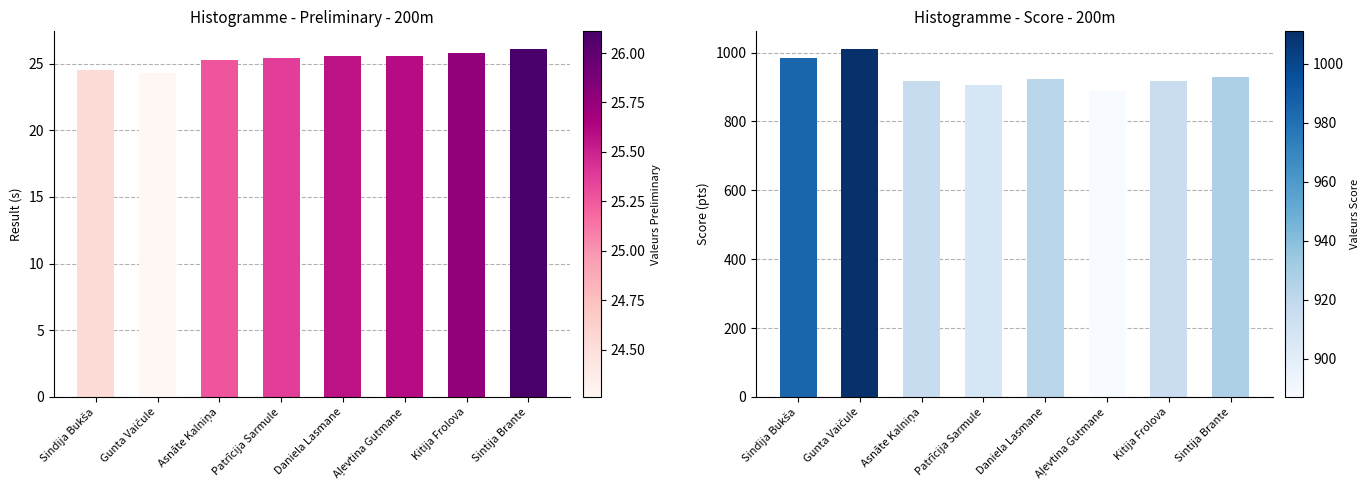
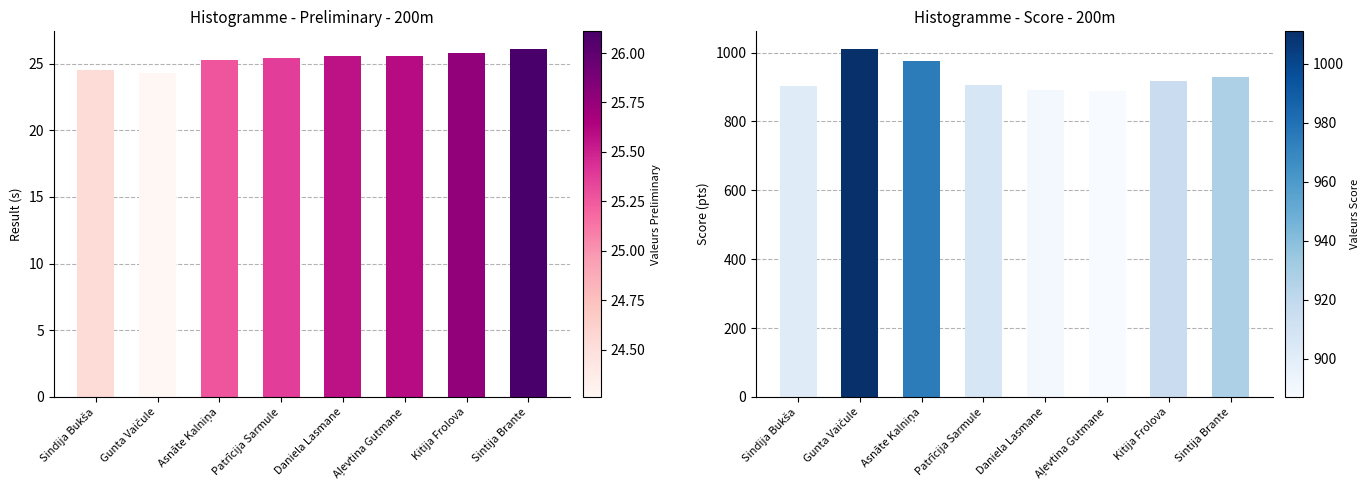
Histogramme - Score - 200m, Sindija Bukša: 990 -> 900
Histogramme - Score - 200m, Asnāte Kalniņa: 920 -> 980
Histogramme - Score - 200m, Daniela Lasmane: 920 -> 890
